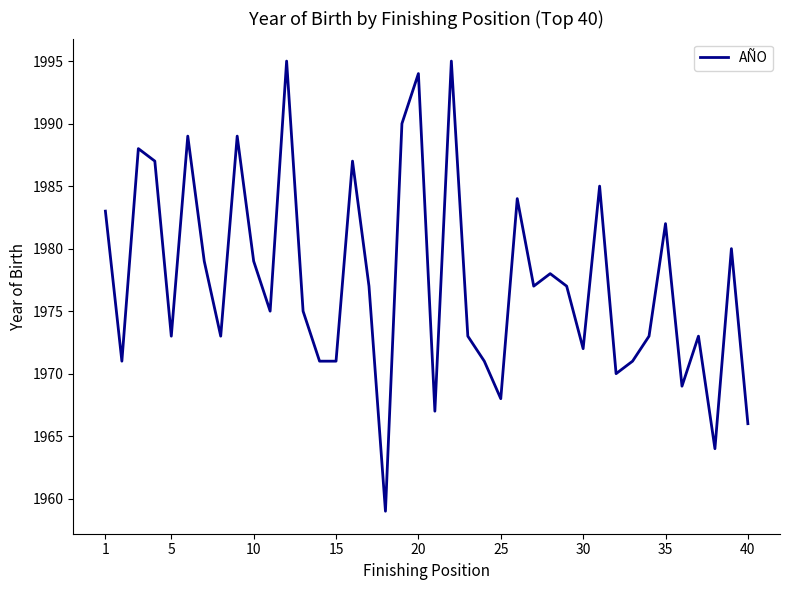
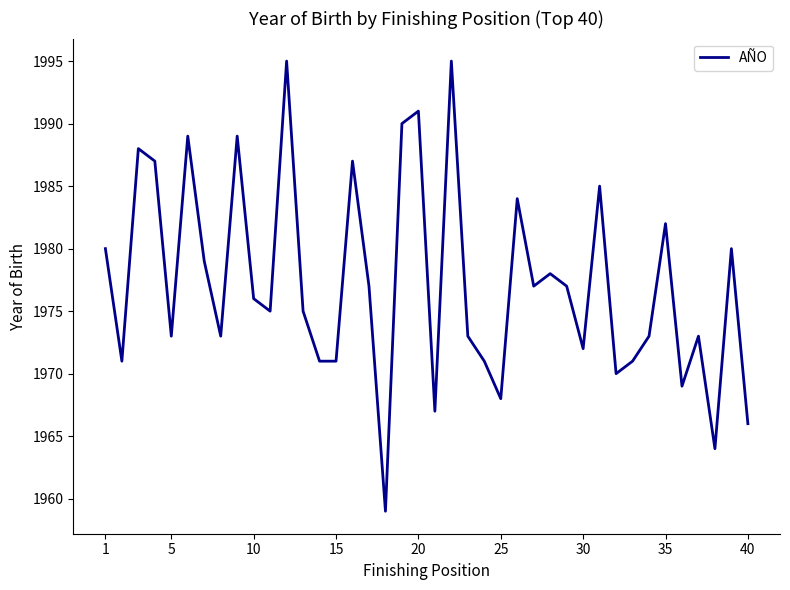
1: 1983 -> 1980
10: 1979 -> 1976
20: 1994 -> 1991
